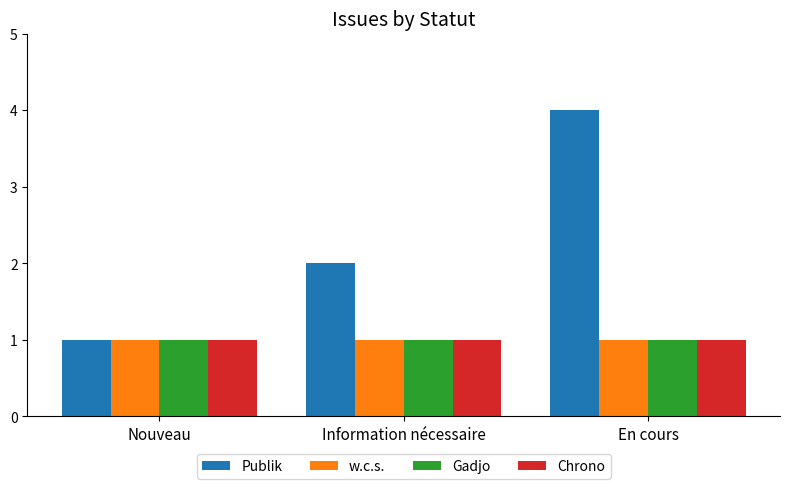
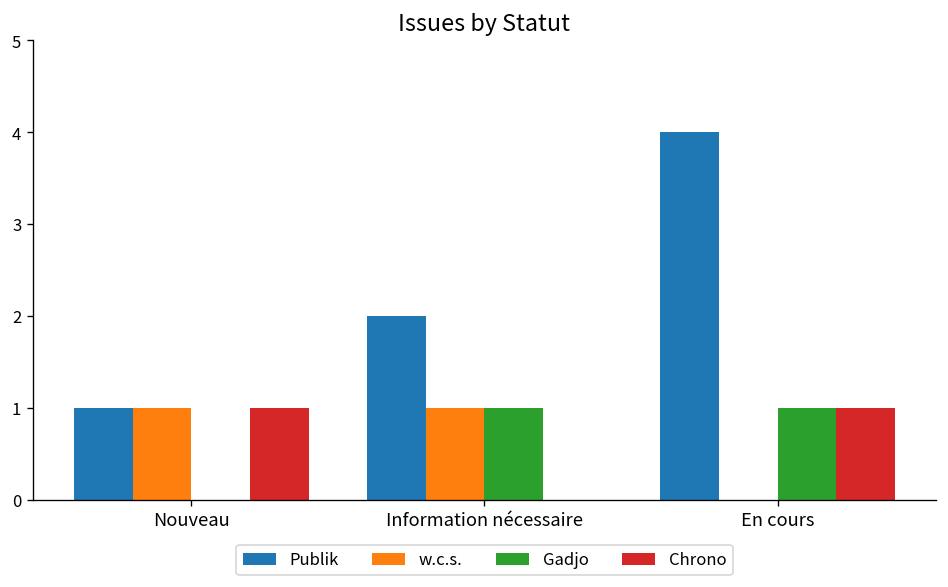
Gadjo, Nouveau: 1 -> 0
Chrono, Information nécessaire: 1 -> 0
w.c.s., En cours: 1 -> 0
